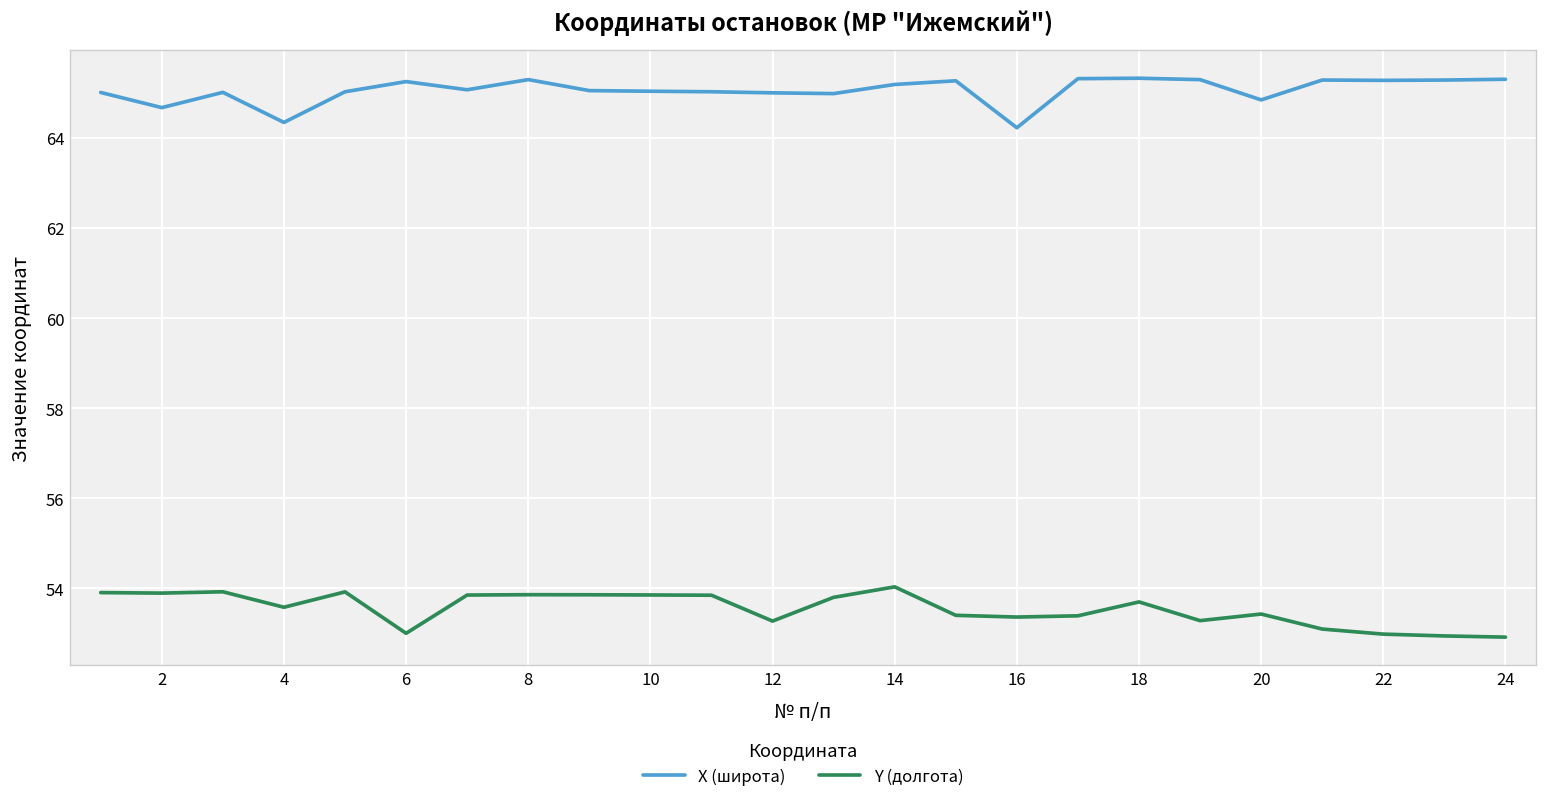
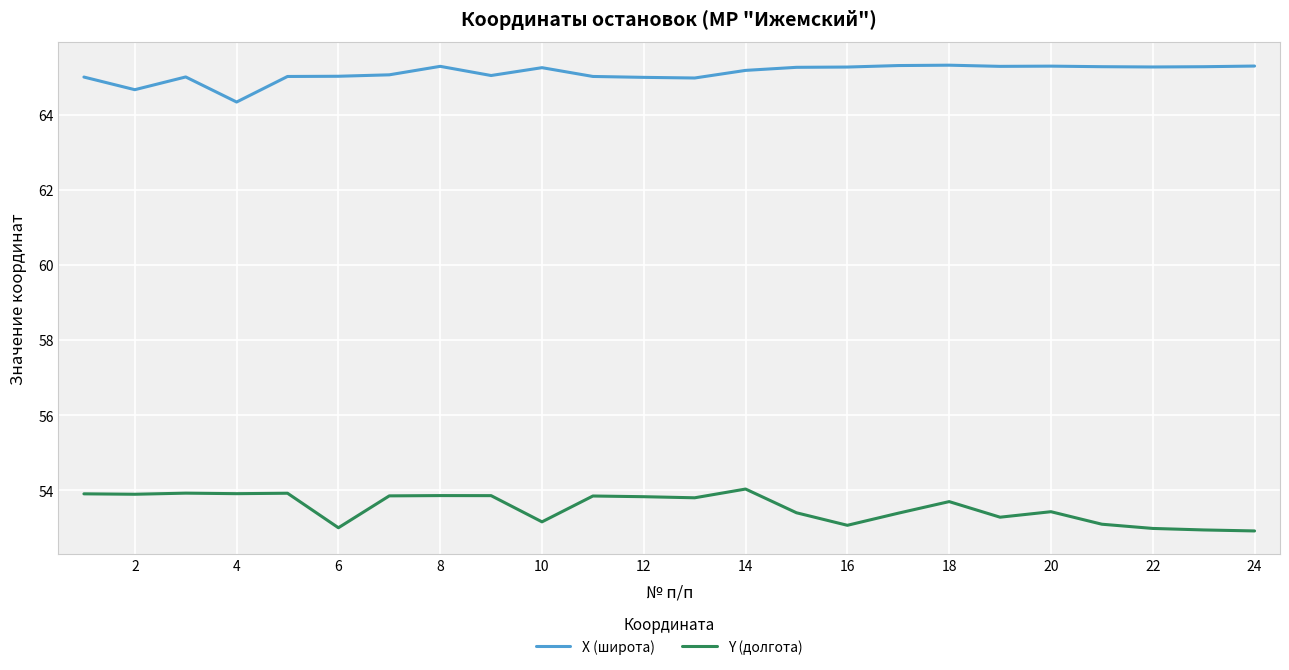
Y (долгота), 4: 53.6 -> 53.9
X (широта), 6: 65.3 -> 65.0
X (широта), 10: 65.0 -> 65.3
Y (долгота), 10: 53.9 -> 53.2
Y (долгота), 12: 53.3 -> 53.8
X (широта), 16: 64.2 -> 65.3
Y (долгота), 16: 53.4 -> 53.1
X (широта), 20: 64.8 -> 65.3
